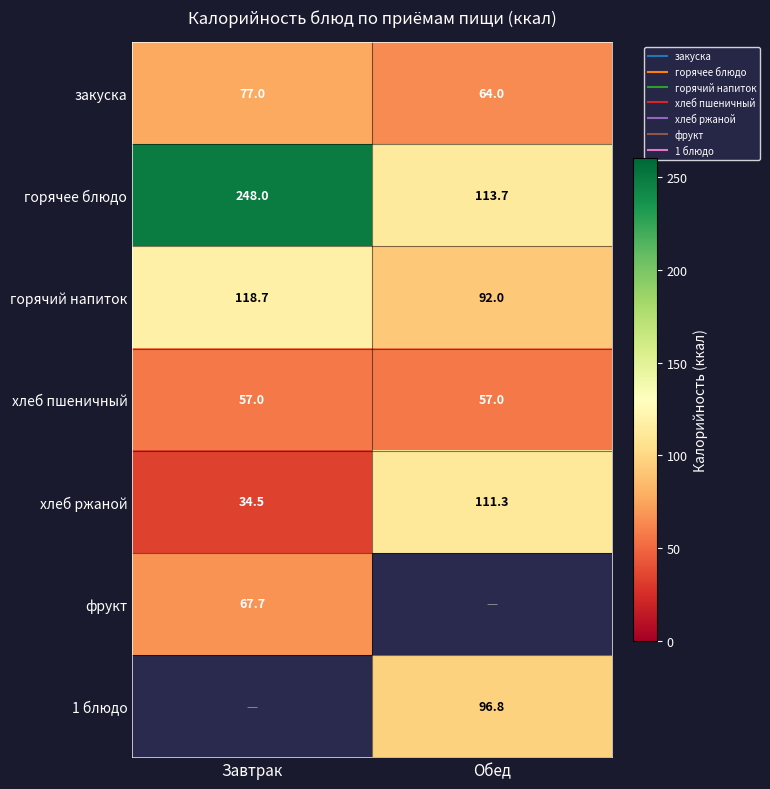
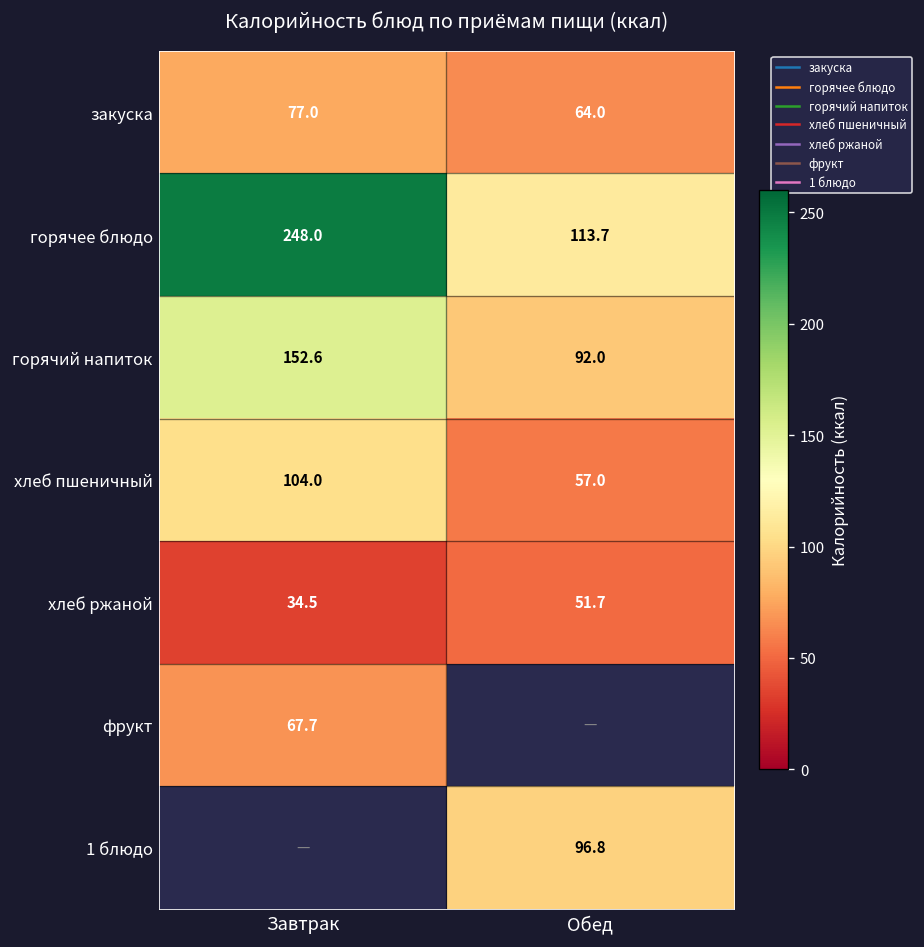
горячий напиток, Завтрак: 118.7 -> 152.6
хлеб пшеничный, Завтрак: 57.0 -> 104.0
хлеб ржаной, Обед: 111.3 -> 51.7
